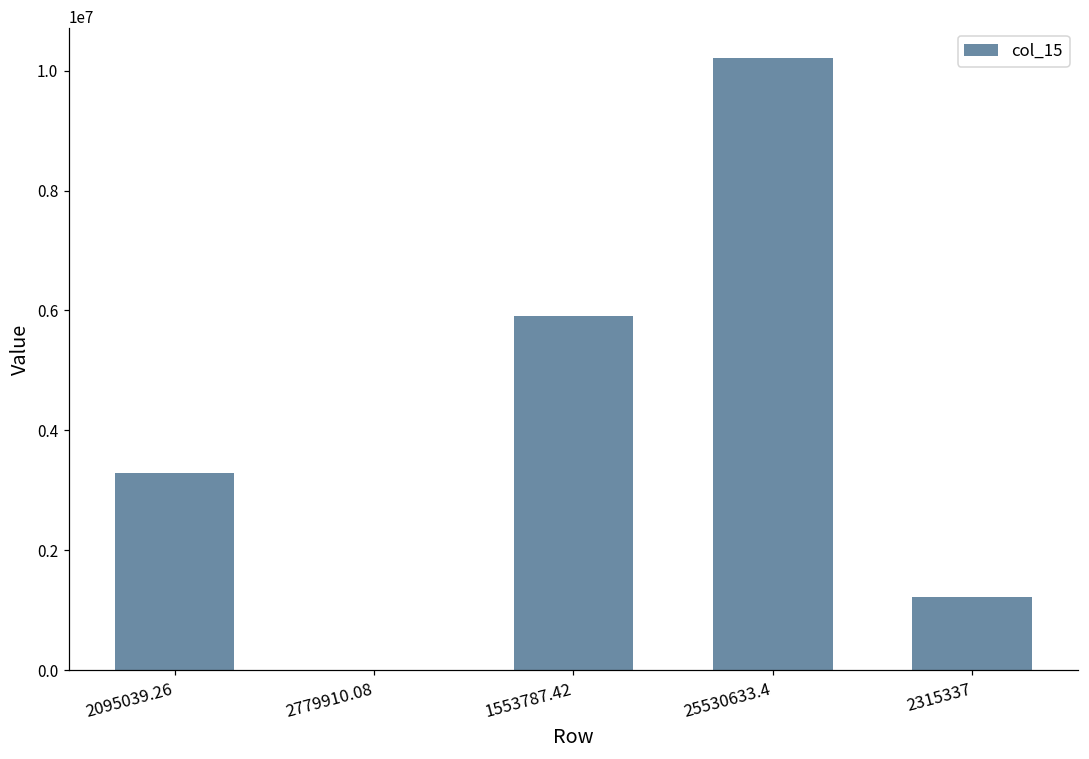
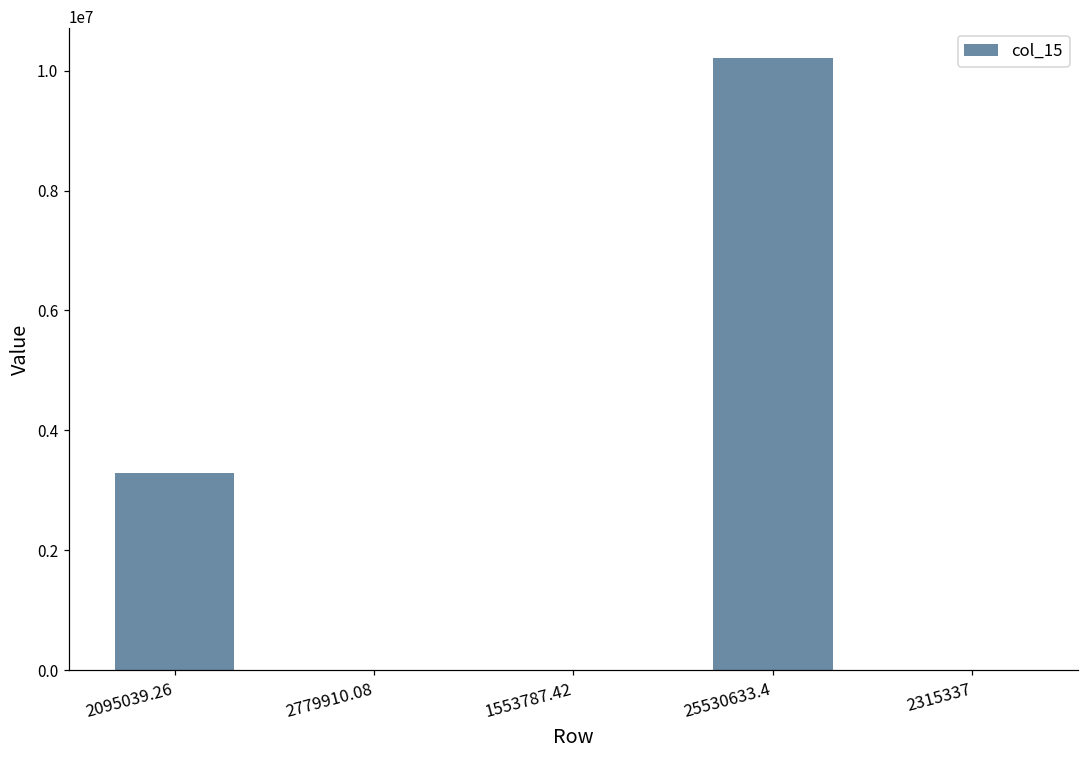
1553787.42: 5900000 -> 0
2315337: 1200000 -> 0
